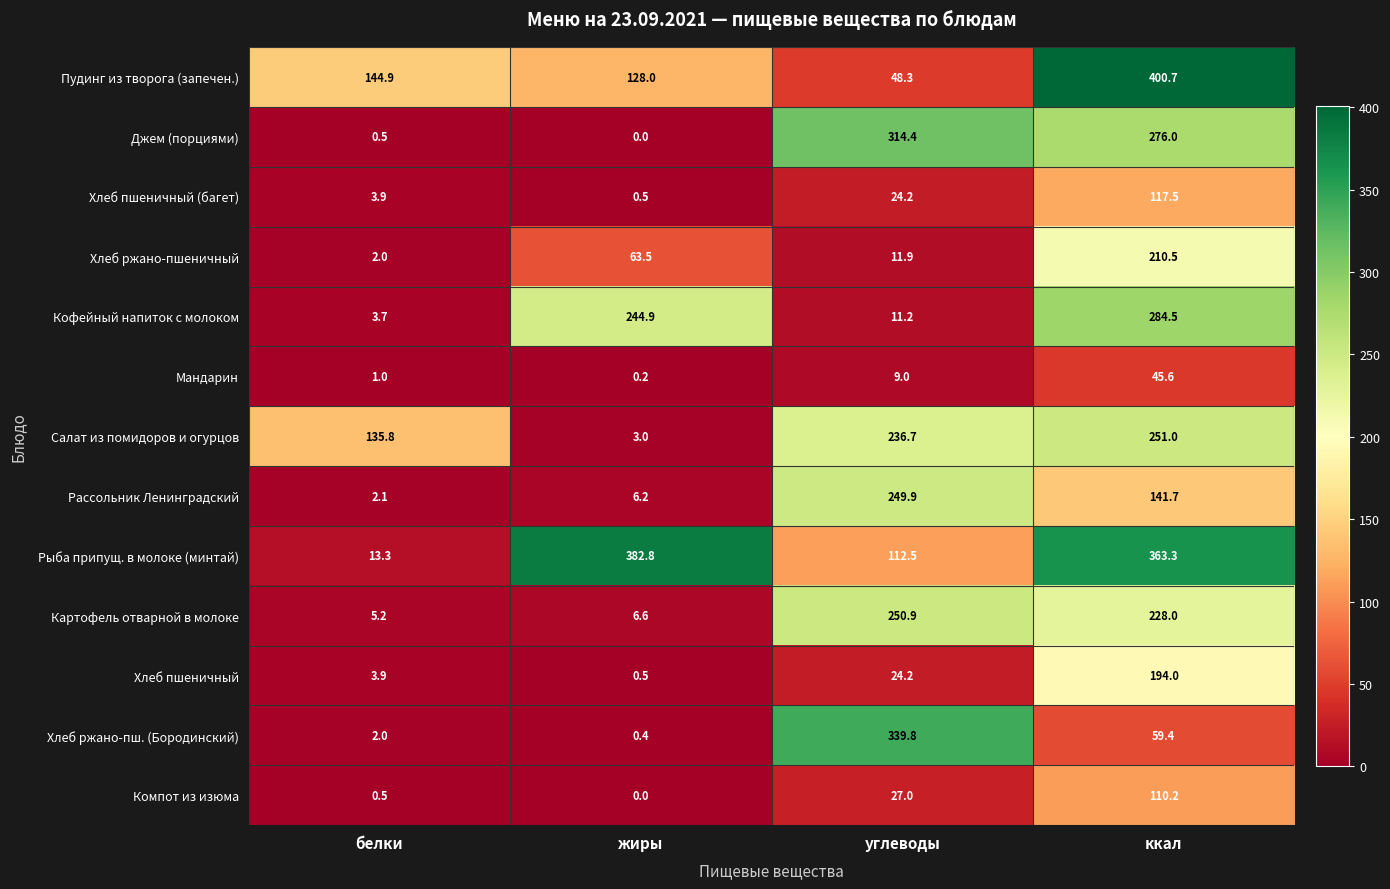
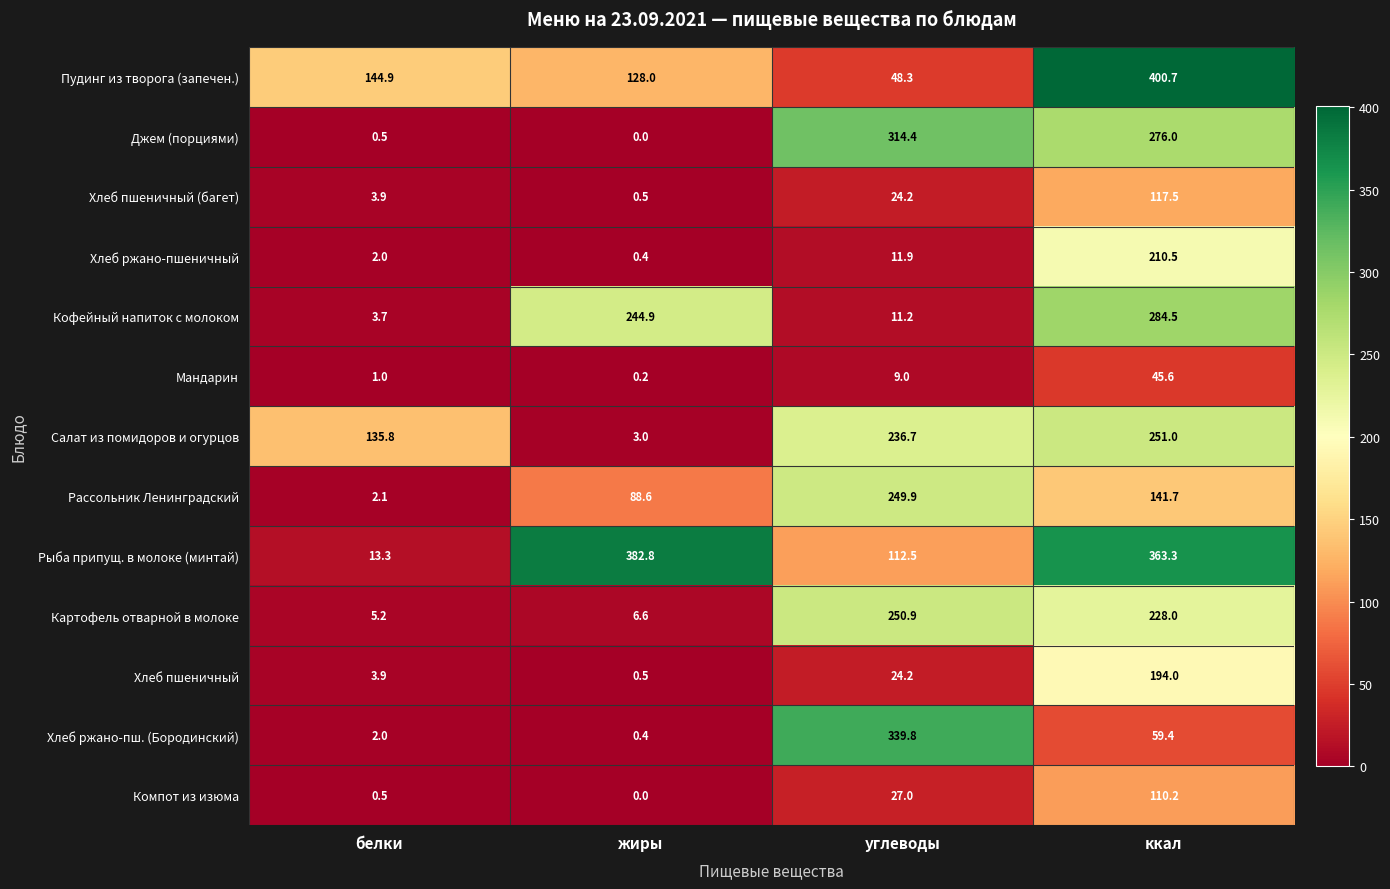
Хлеб ржано-пшеничный, жиры: 63.5 -> 0.4
Рассольник Ленинградский, жиры: 6.2 -> 88.6
